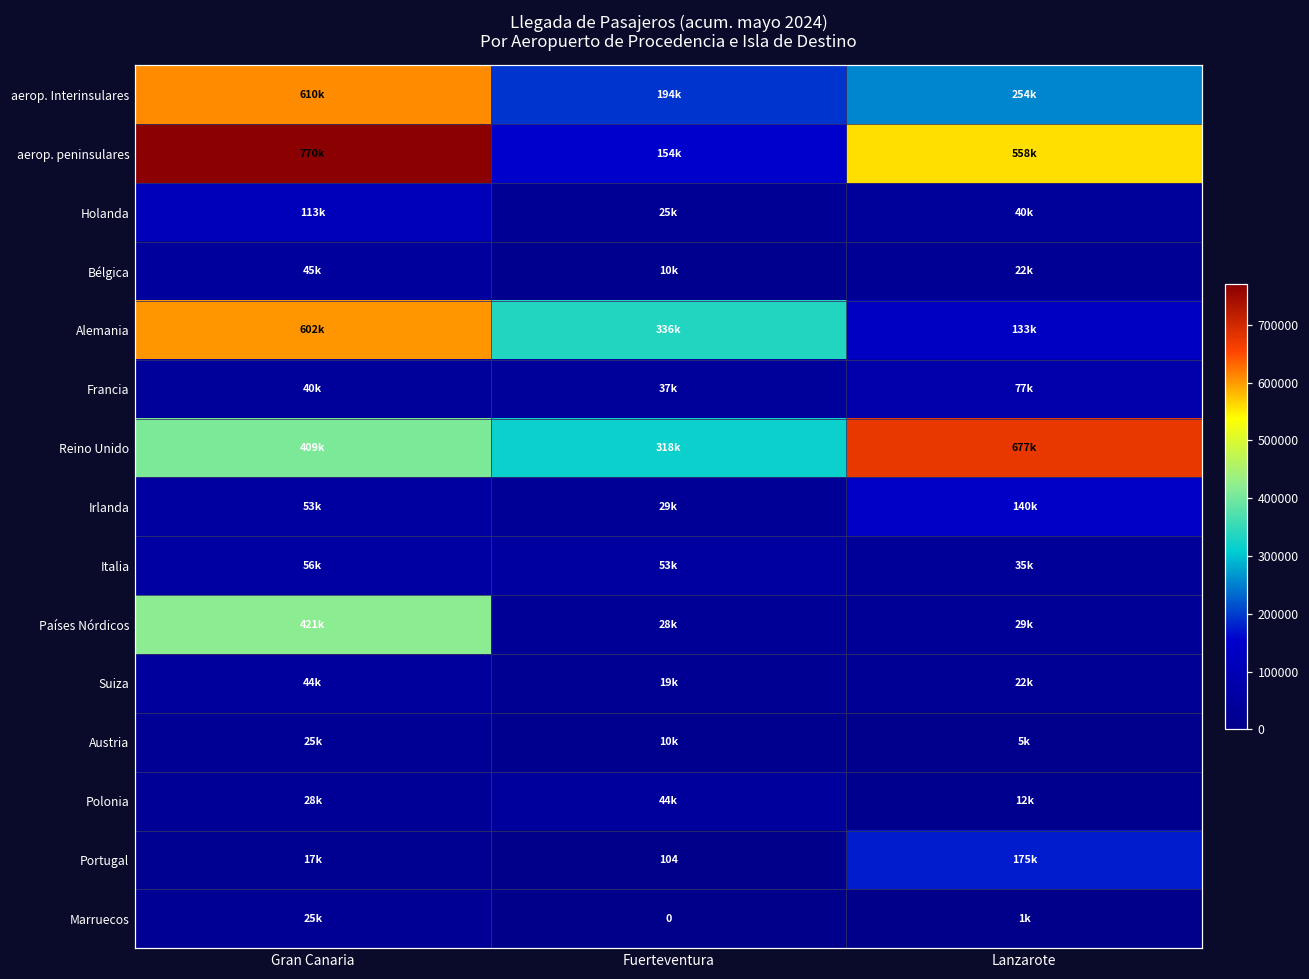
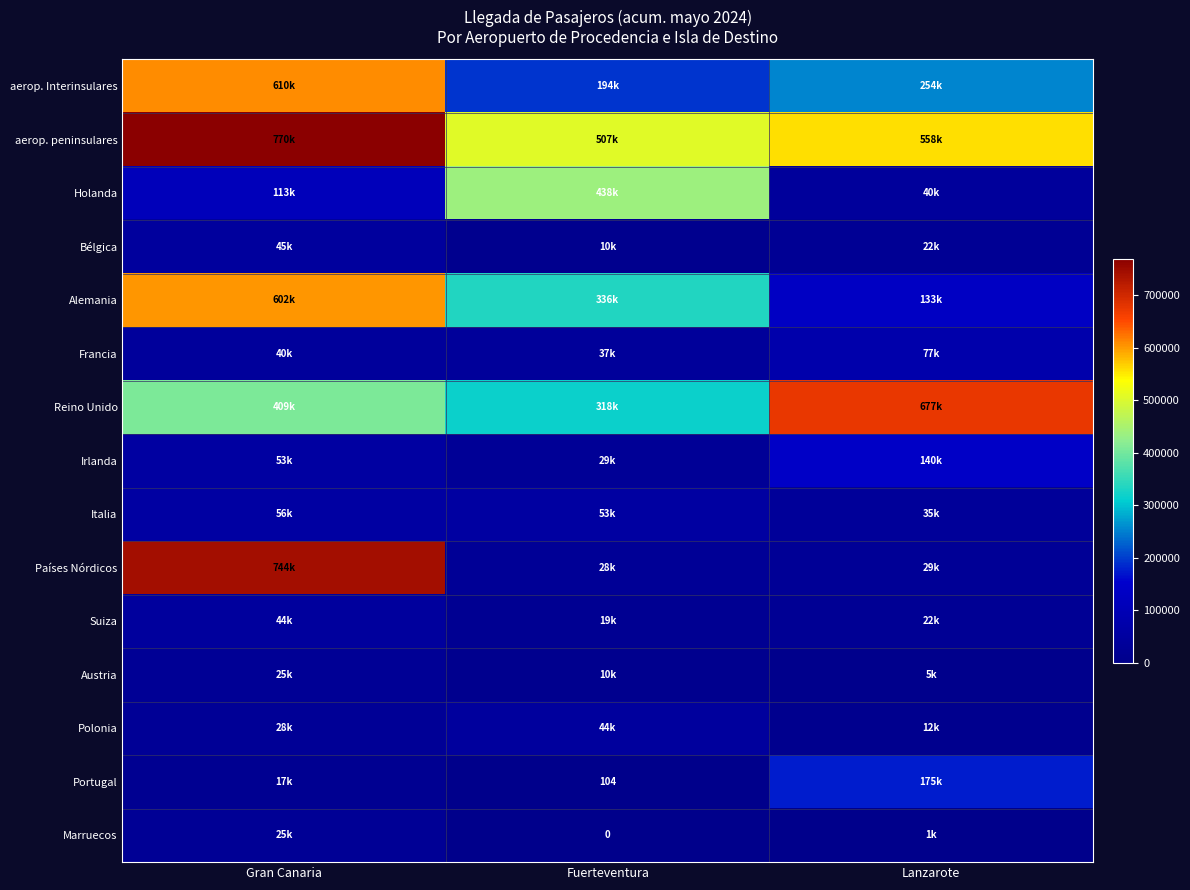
aerop. peninsulares, Fuerteventura: 154k -> 507k
Holanda, Fuerteventura: 25k -> 438k
Países Nórdicos, Gran Canaria: 421k -> 744k
